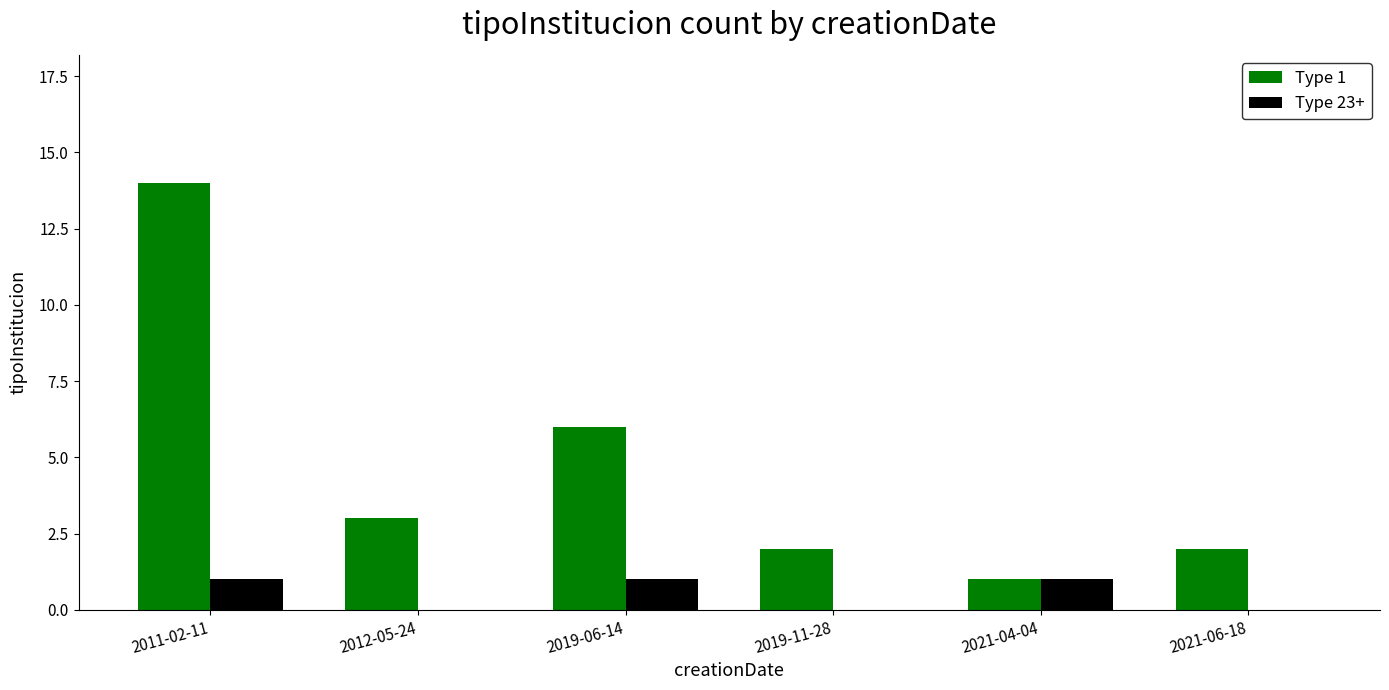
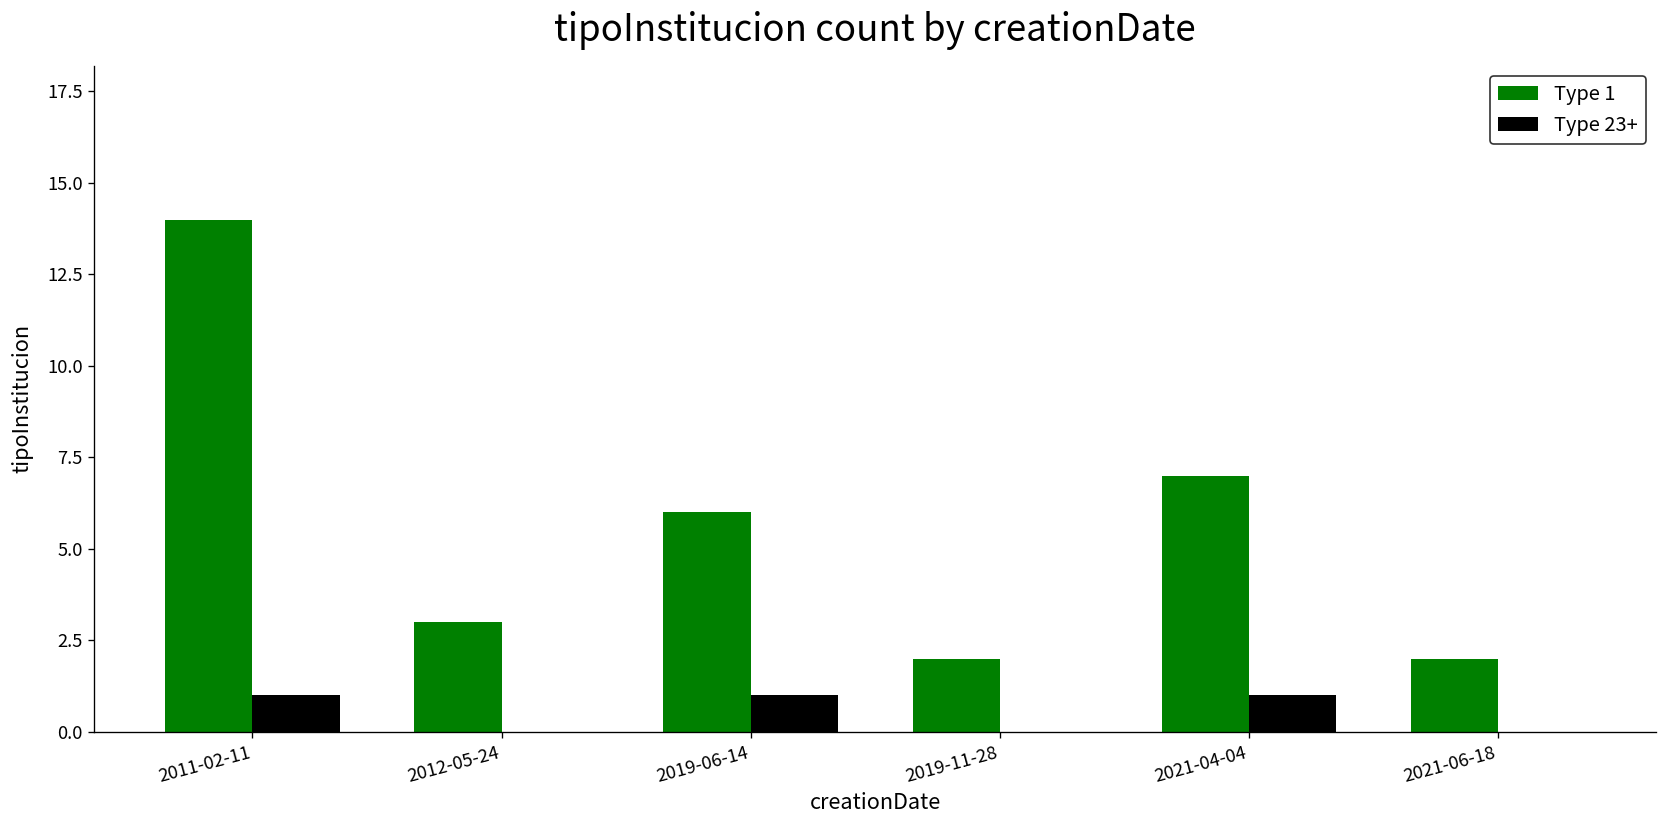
Type 1, 2021-04-04: 1 -> 7
